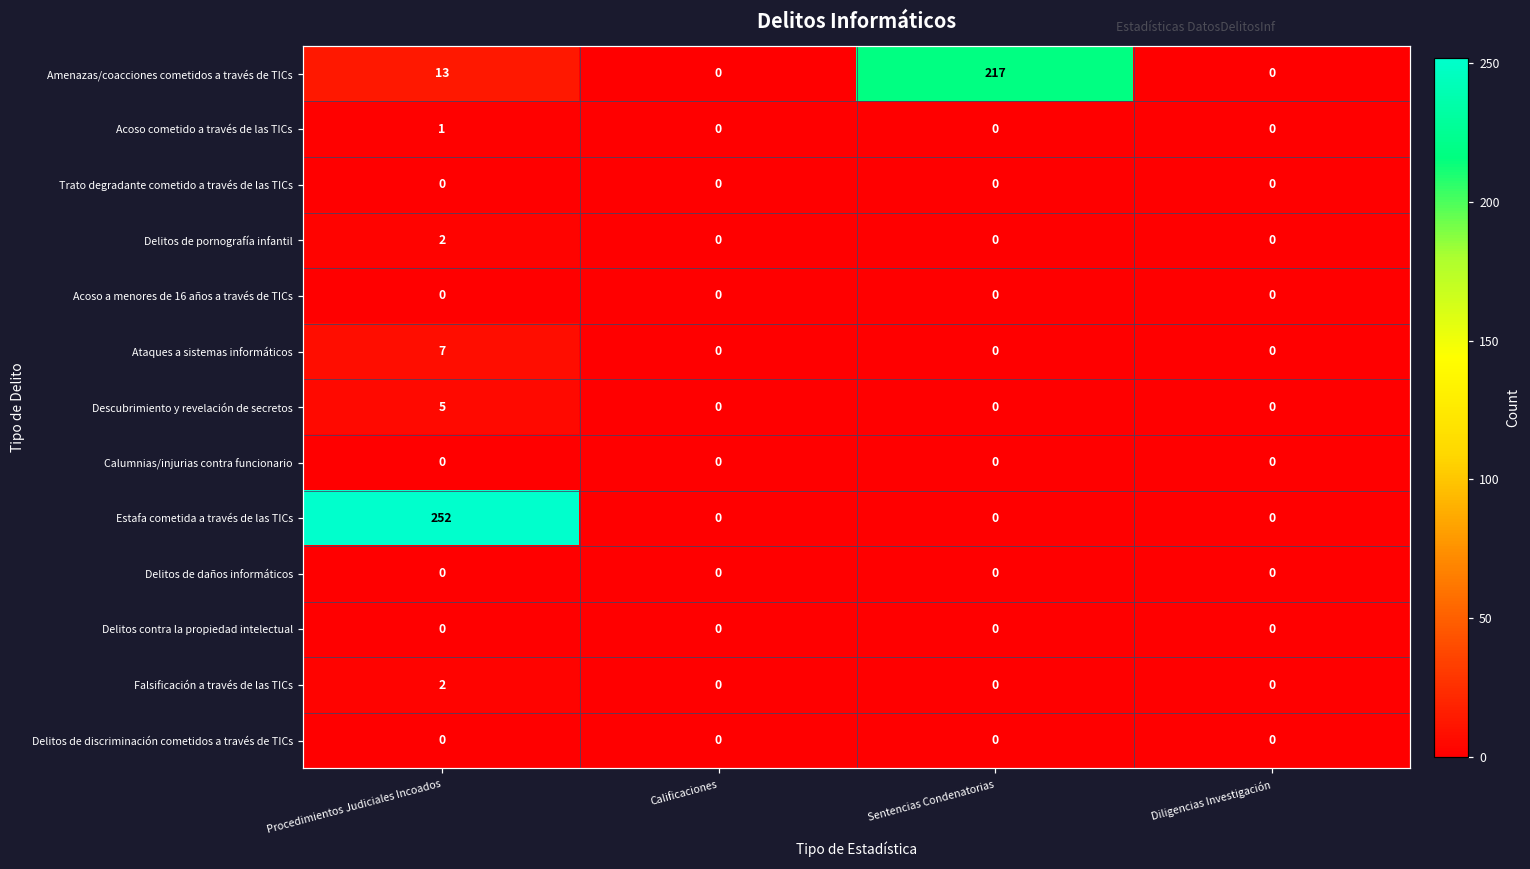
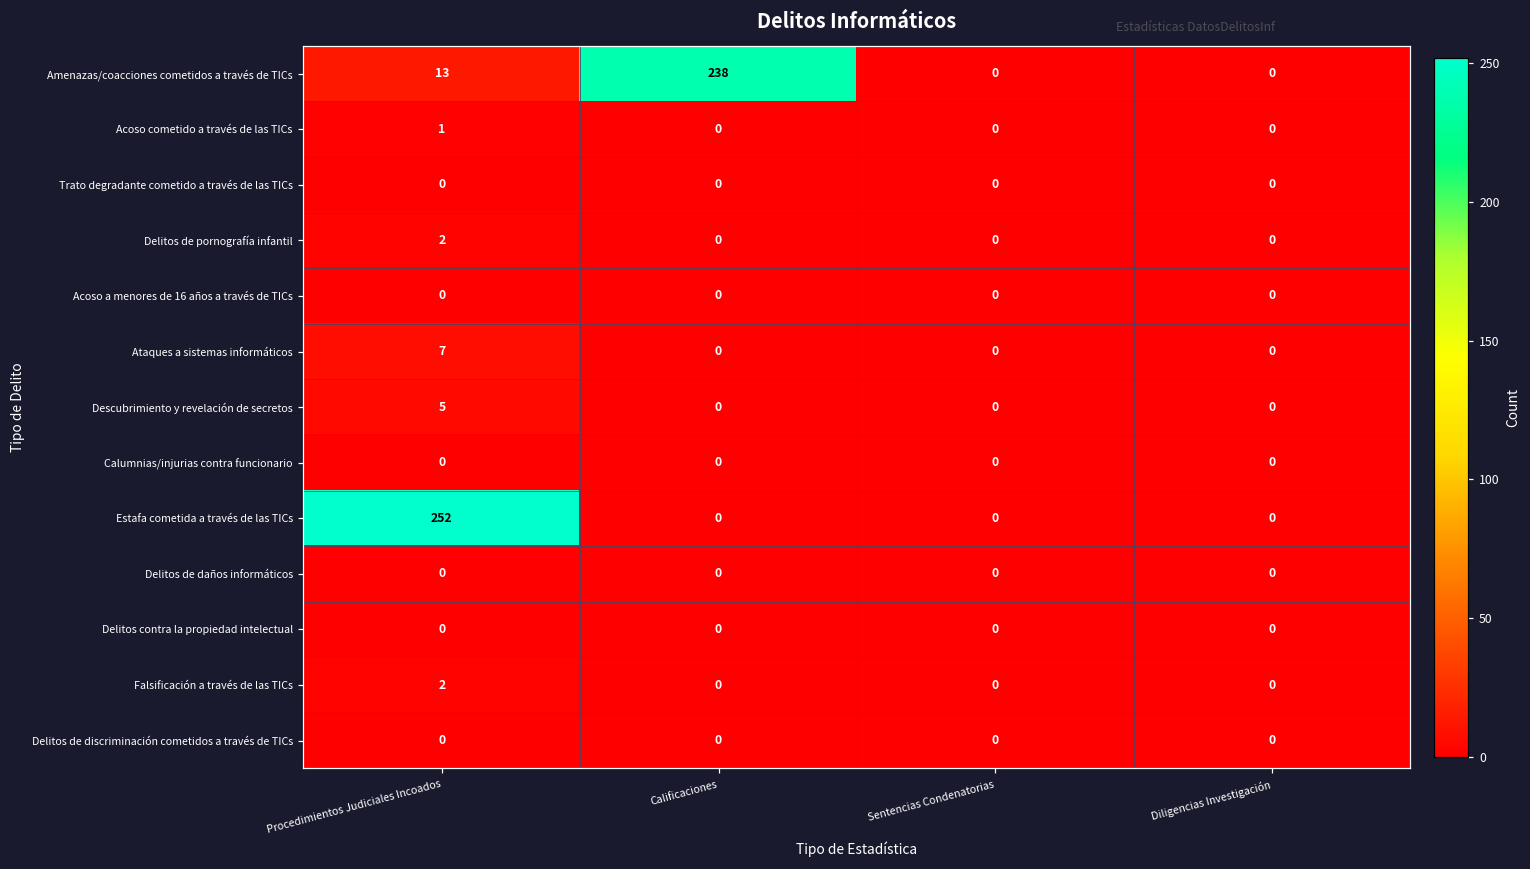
Amenazas/coacciones cometidos a través de TICs, Calificaciones: 0 -> 238
Amenazas/coacciones cometidos a través de TICs, Sentencias Condenatorias: 217 -> 0
